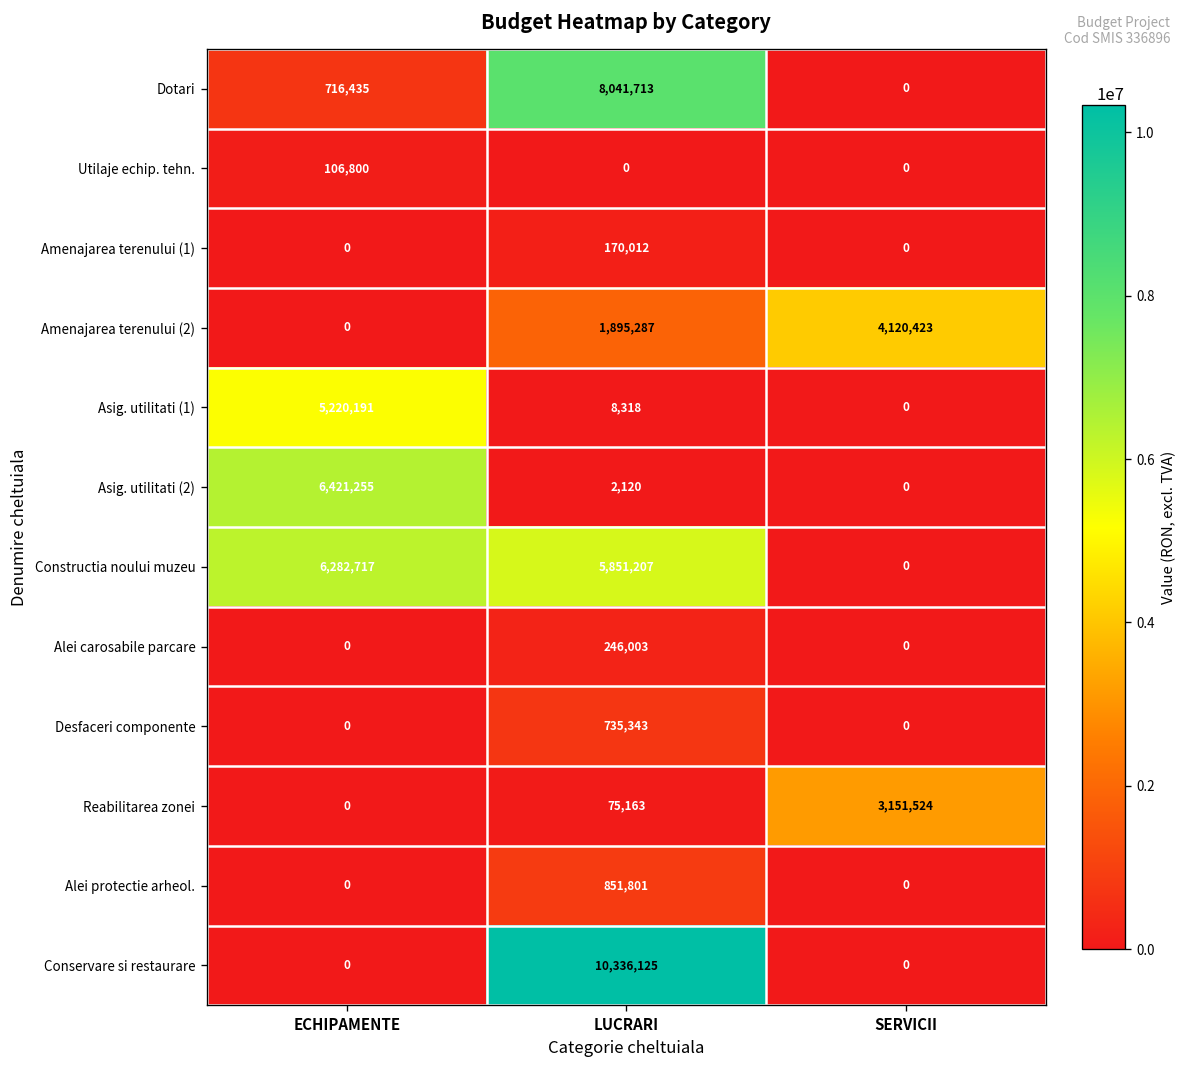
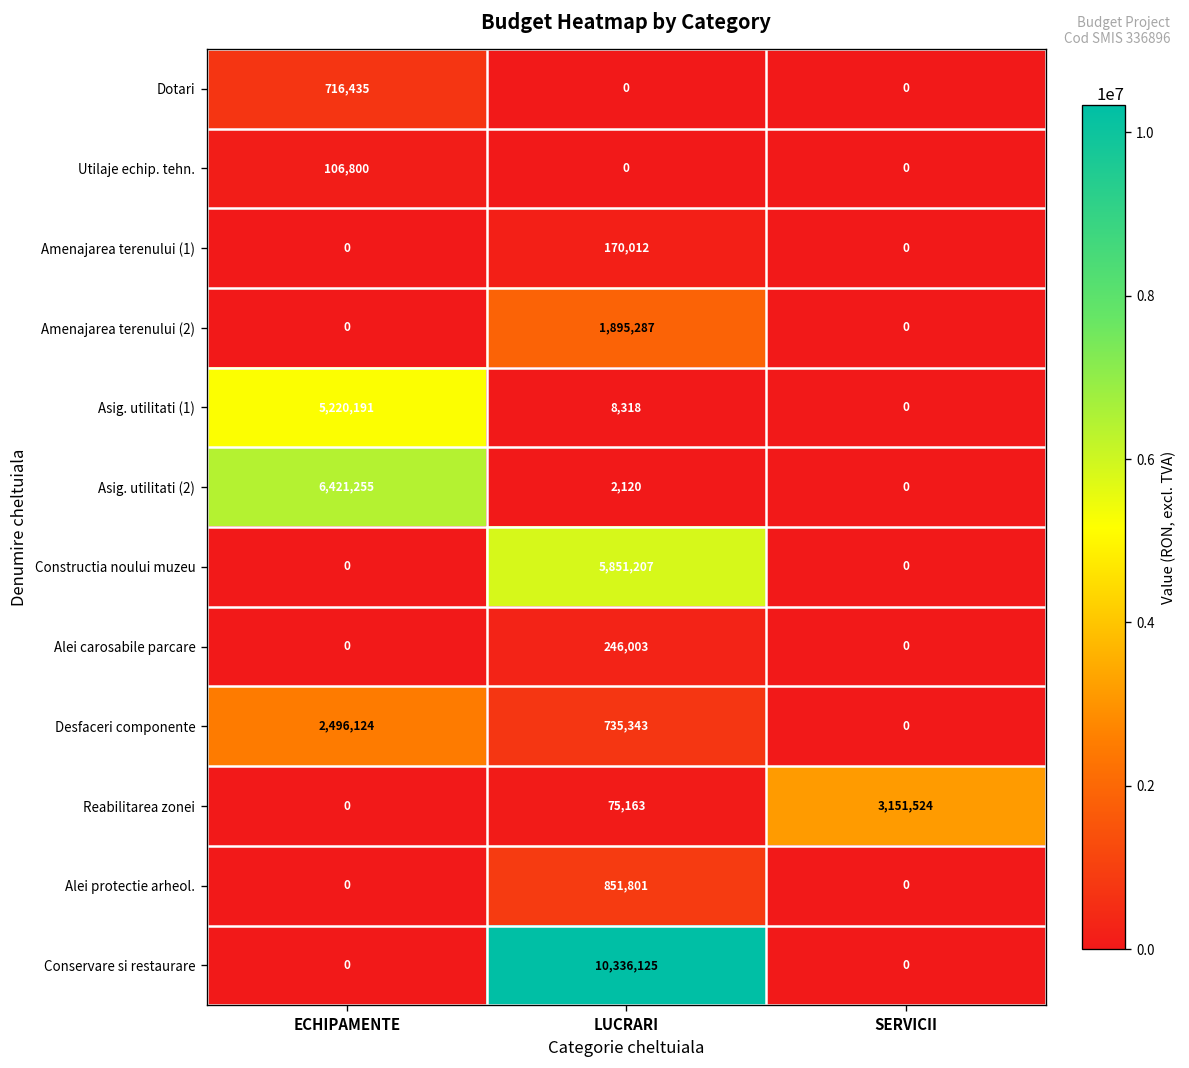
Dotari, LUCRARI: 8,041,713 -> 0
Amenajarea terenului (2), SERVICII: 4,120,423 -> 0
Constructia noului muzeu, ECHIPAMENTE: 6,282,717 -> 0
Desfaceri componente, ECHIPAMENTE: 0 -> 2,496,124
